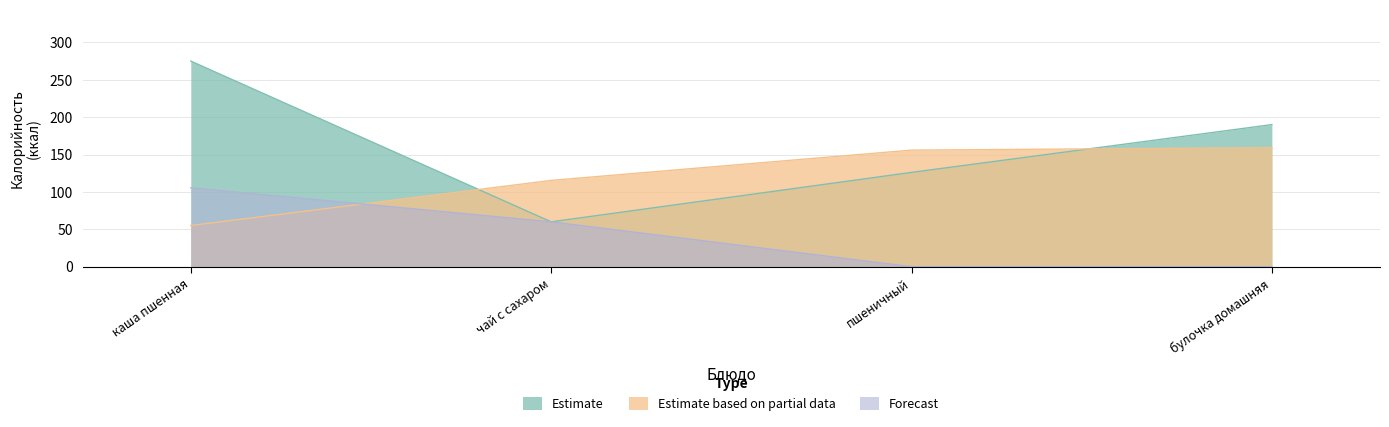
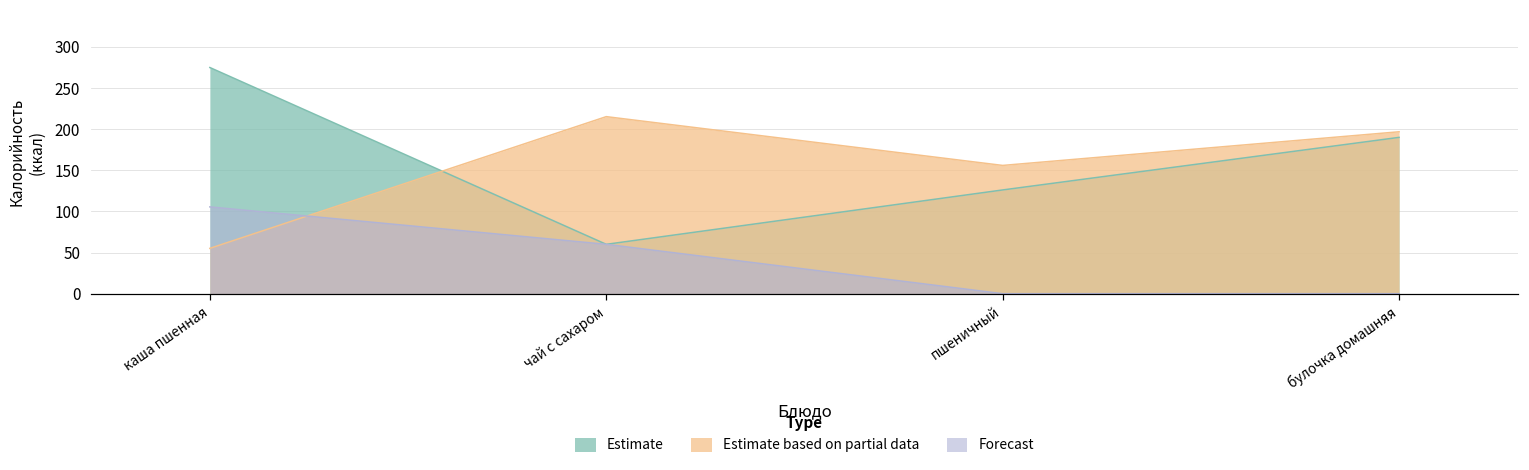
Estimate based on partial data, чай с сахаром: 120 -> 220
Estimate based on partial data, булочка домашняя: 160 -> 200
